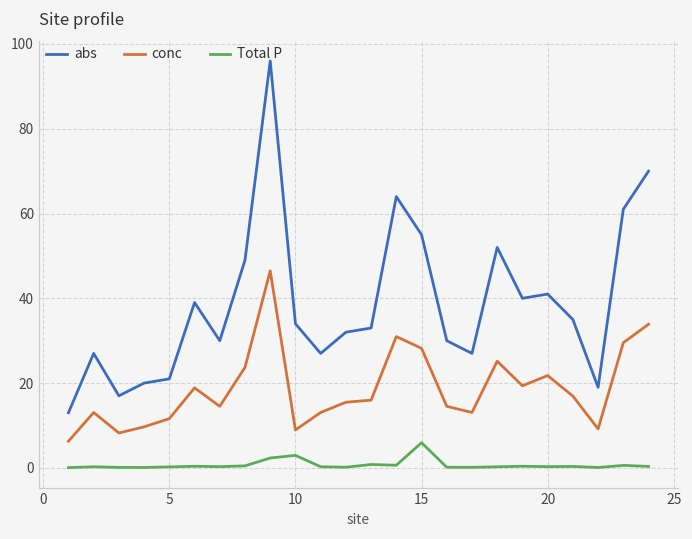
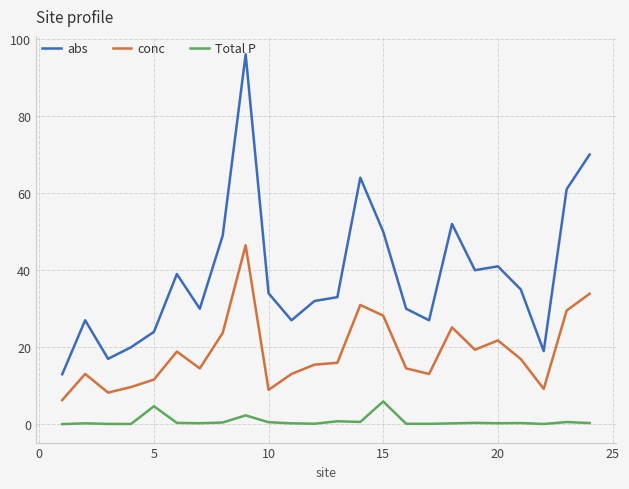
abs, 5: 21 -> 24
Total P, 5: 0 -> 5
Total P, 10: 3 -> 1
abs, 15: 55 -> 50
